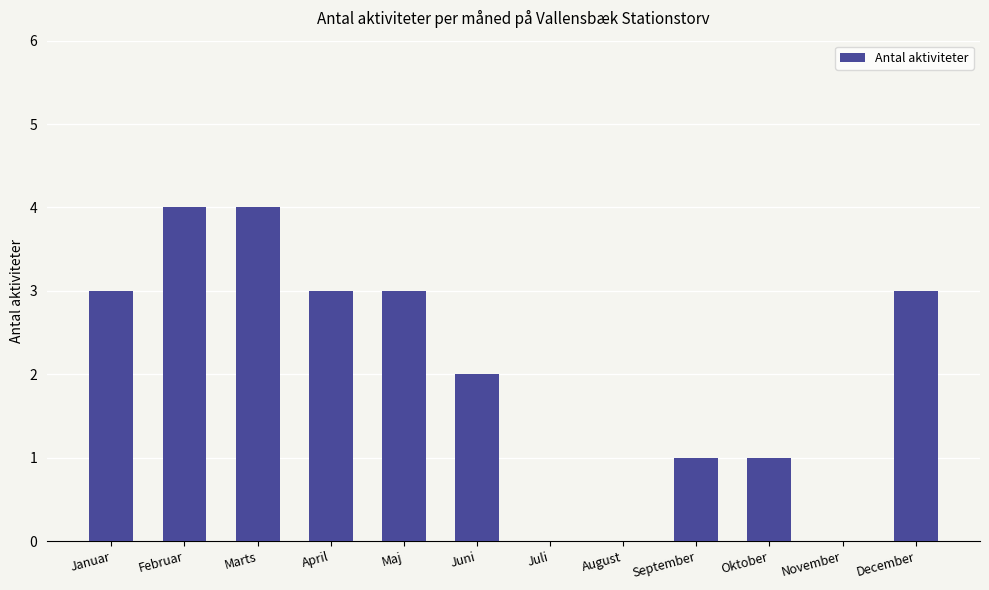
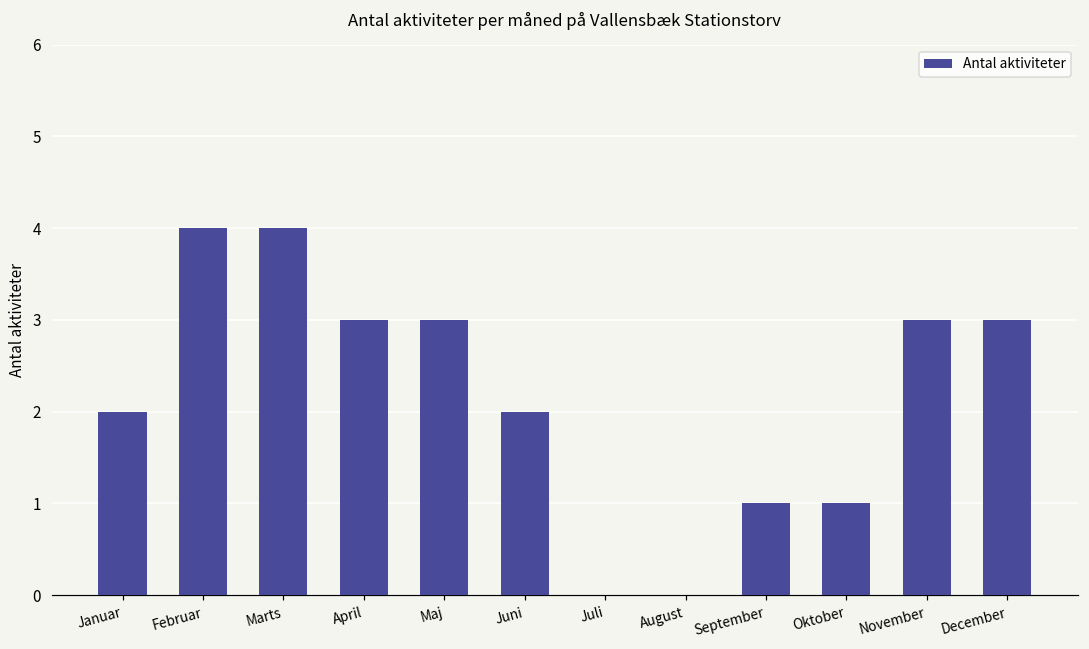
Januar: 3 -> 2
November: 0 -> 3
